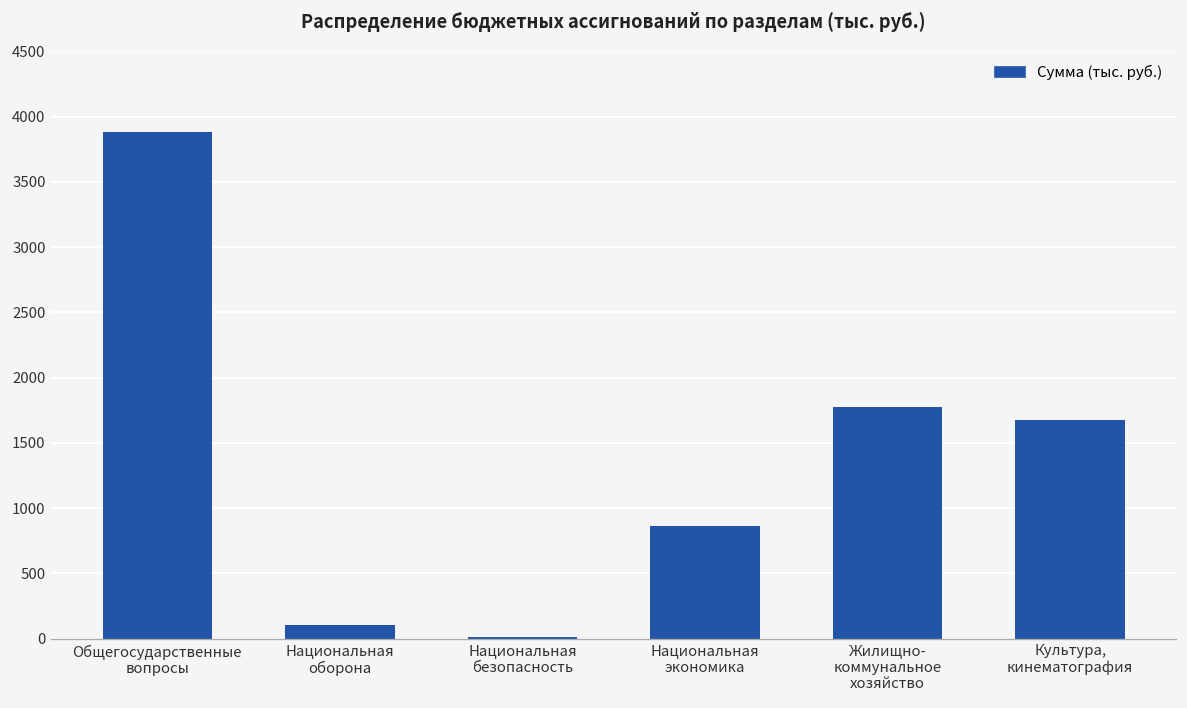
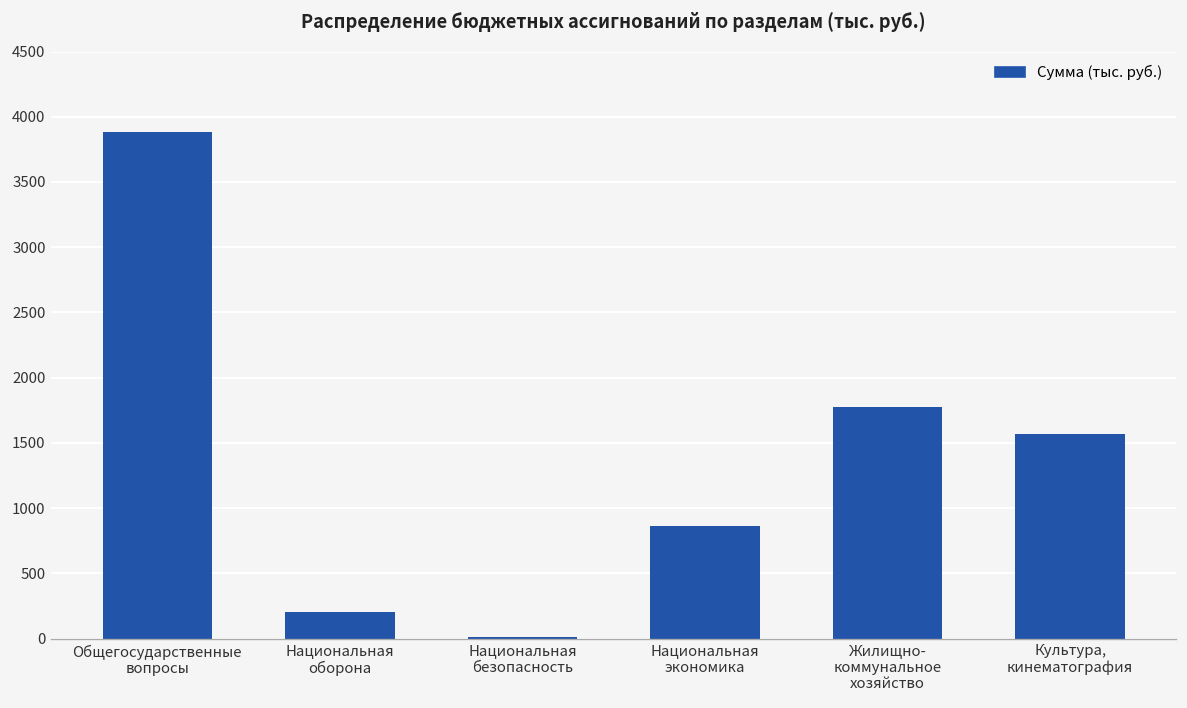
Национальная оборона: 100 -> 200
Культура, кинематография: 1680 -> 1560
